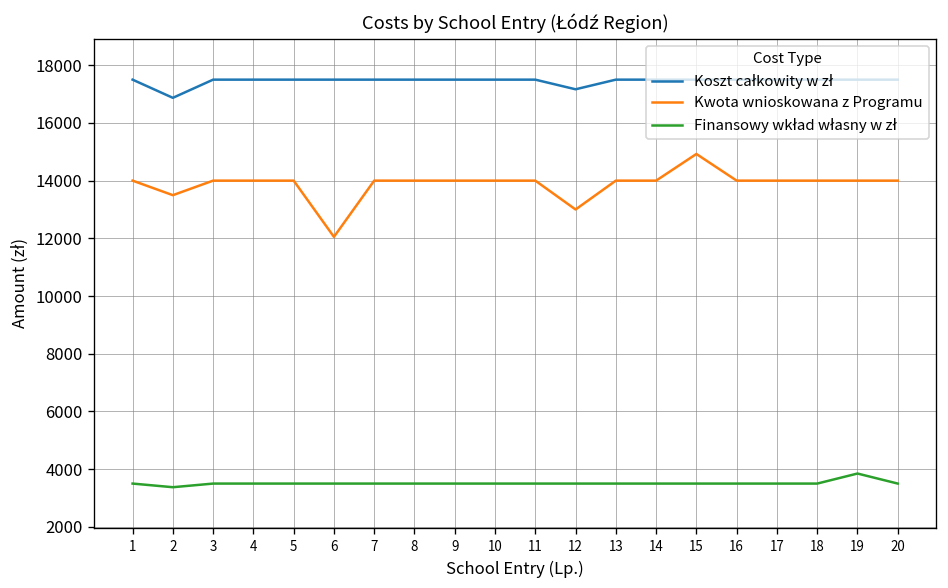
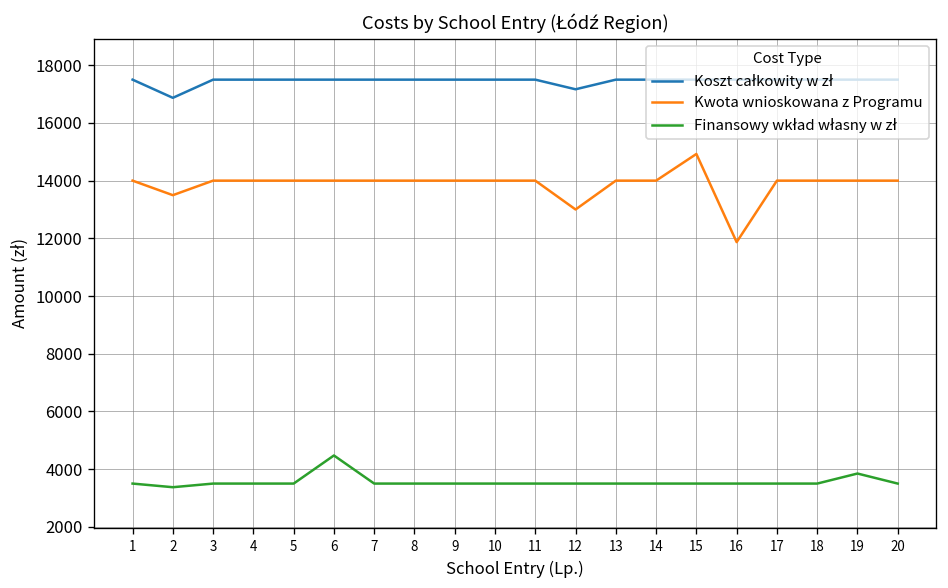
Kwota wnioskowana z Programu, 6: 12100 -> 14000
Finansowy wkład własny w zł, 6: 3500 -> 4500
Kwota wnioskowana z Programu, 16: 14000 -> 11900
